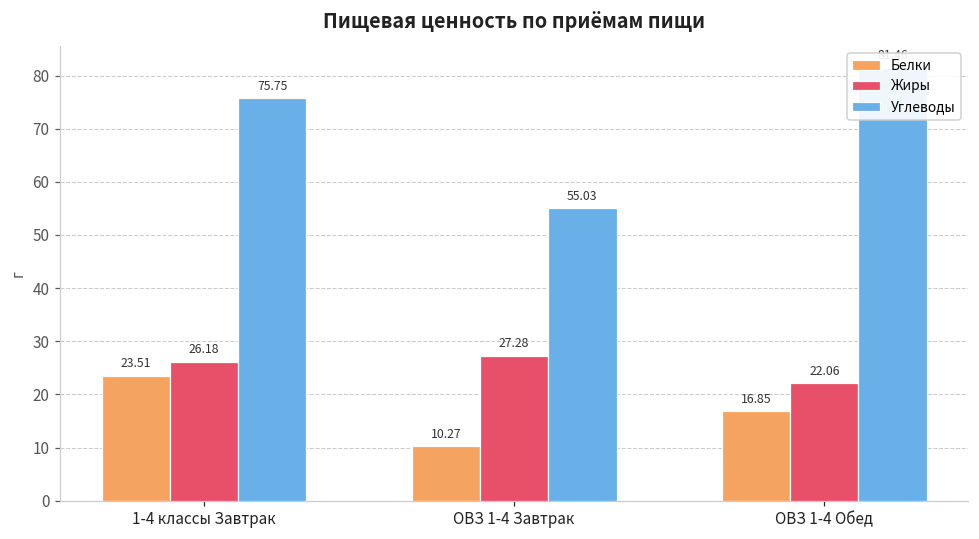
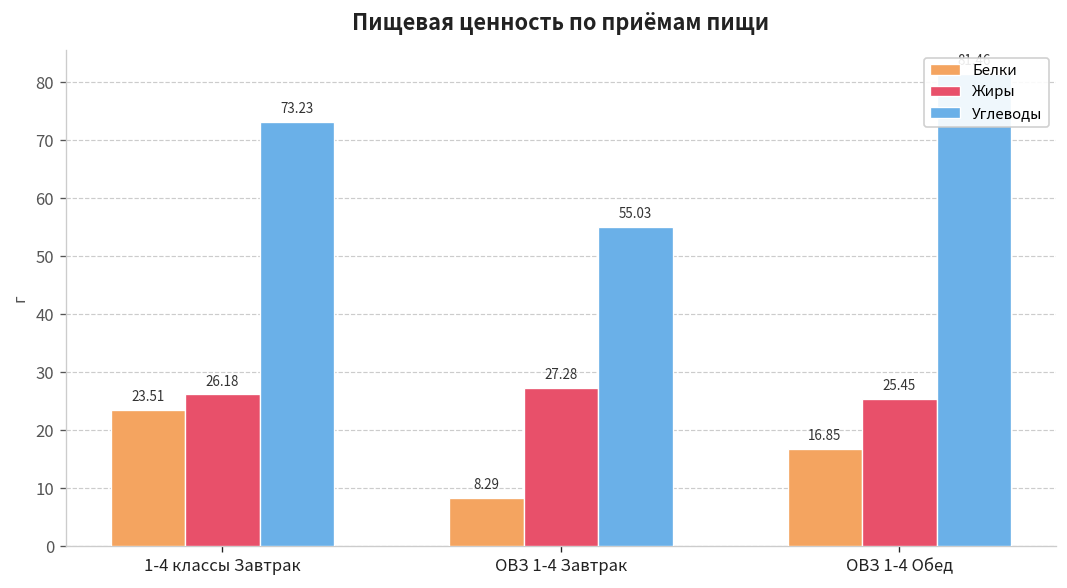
Углеводы, 1-4 классы Завтрак: 75.75 -> 73.23
Белки, ОВЗ 1-4 Завтрак: 10.27 -> 8.29
Жиры, ОВЗ 1-4 Обед: 22.06 -> 25.45
